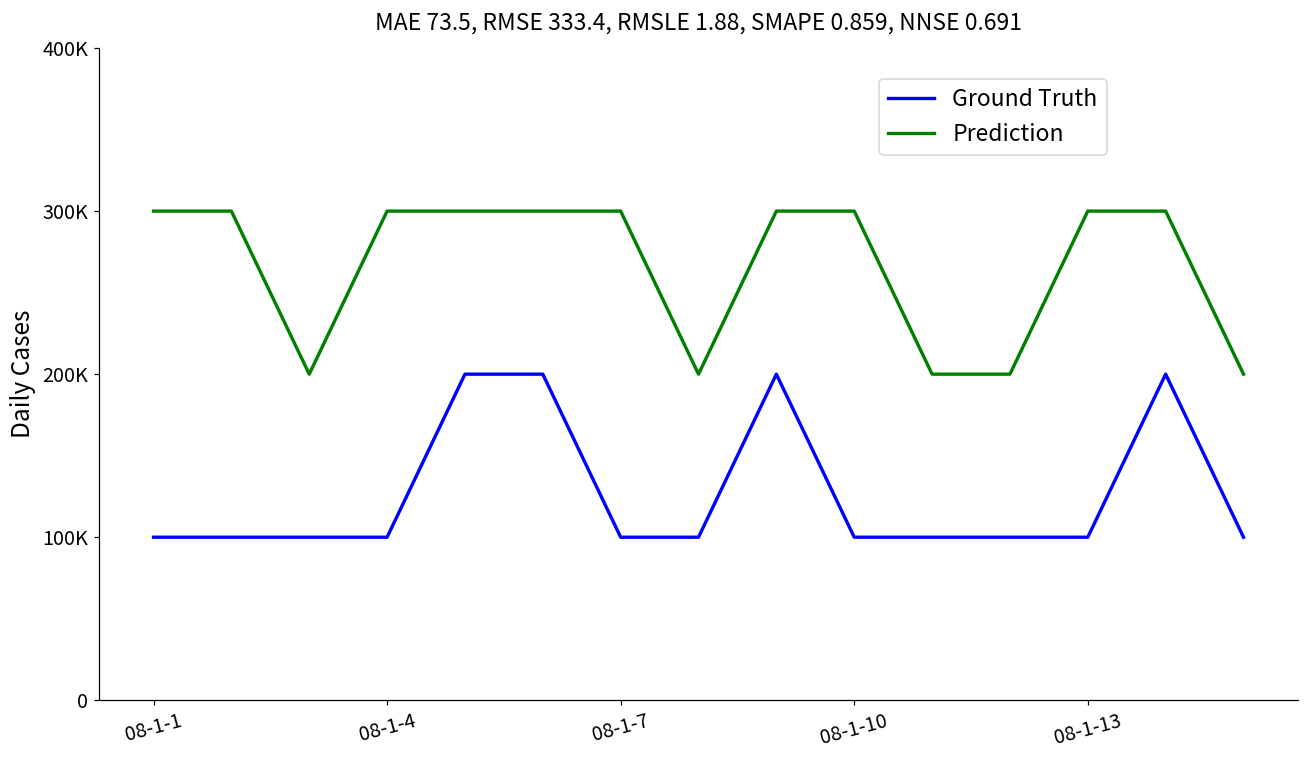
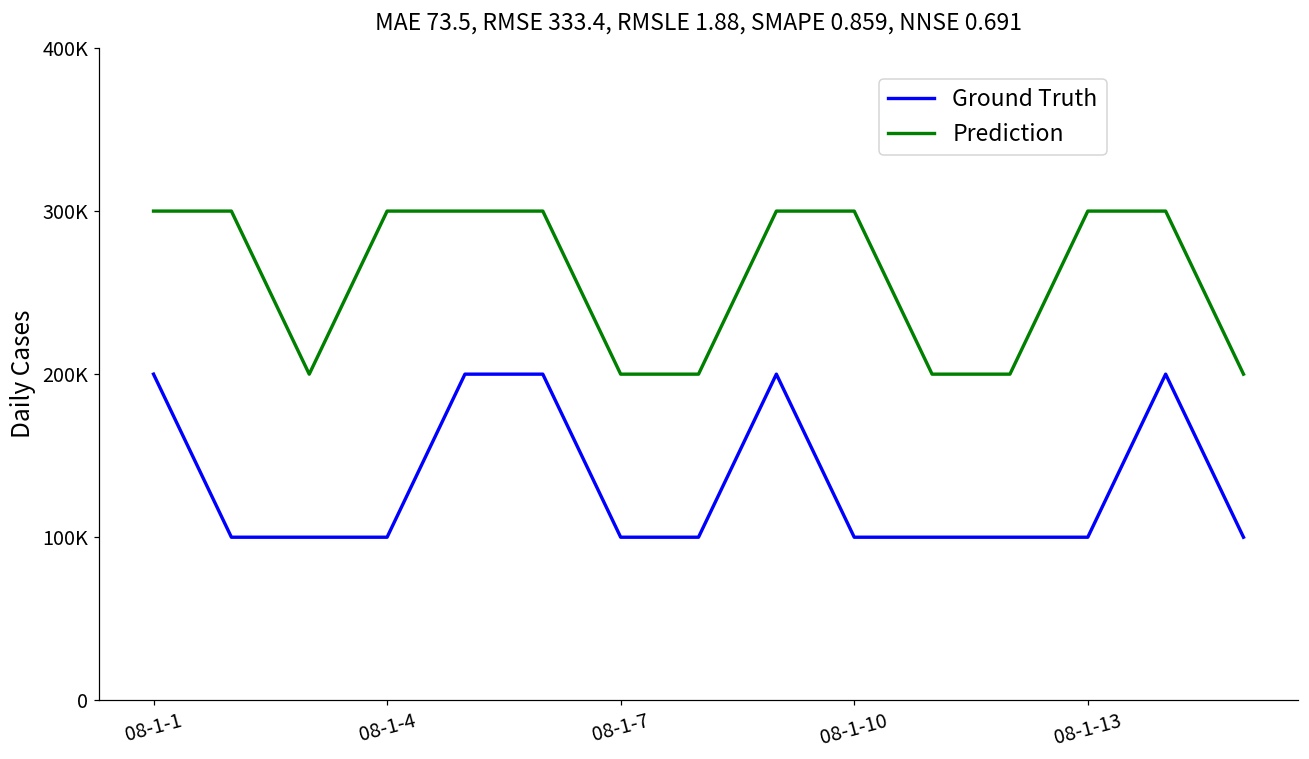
Ground Truth, 08-1-1: 100000 -> 200000
Prediction, 08-1-7: 300000 -> 200000
